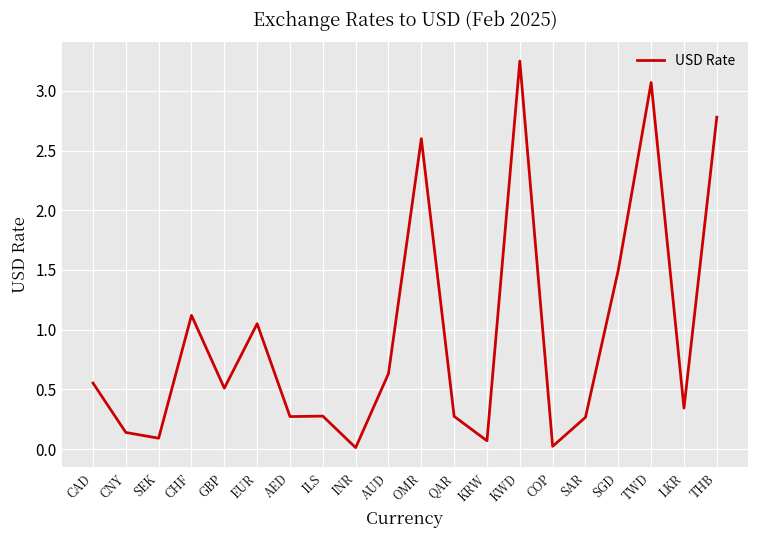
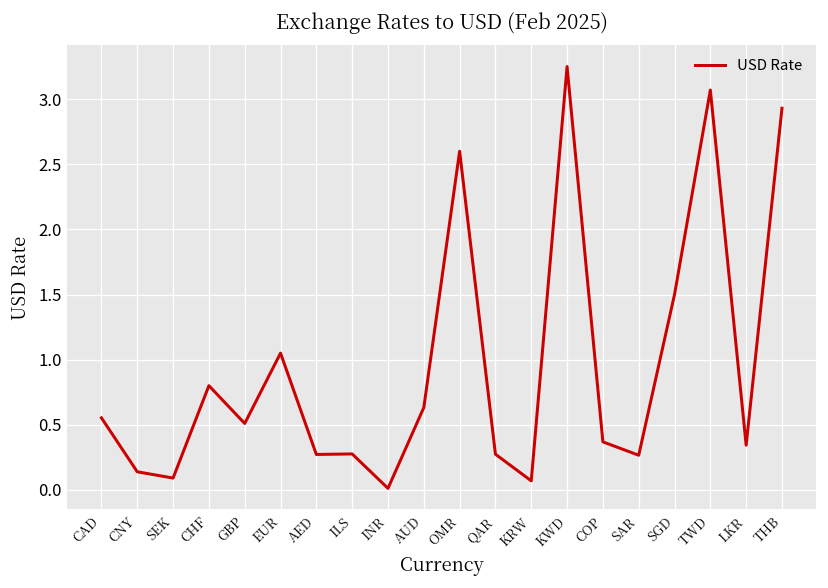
CHF: 1.12 -> 0.80
COP: 0.02 -> 0.37
THB: 2.78 -> 2.93
